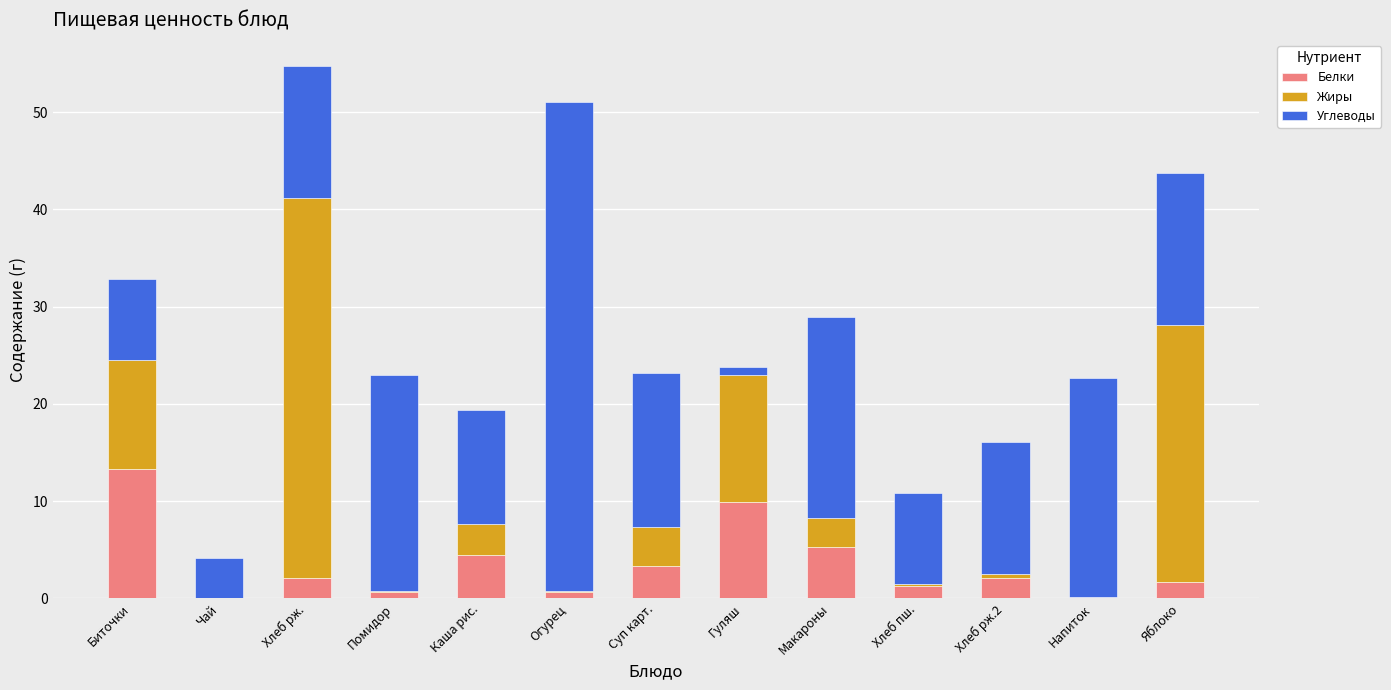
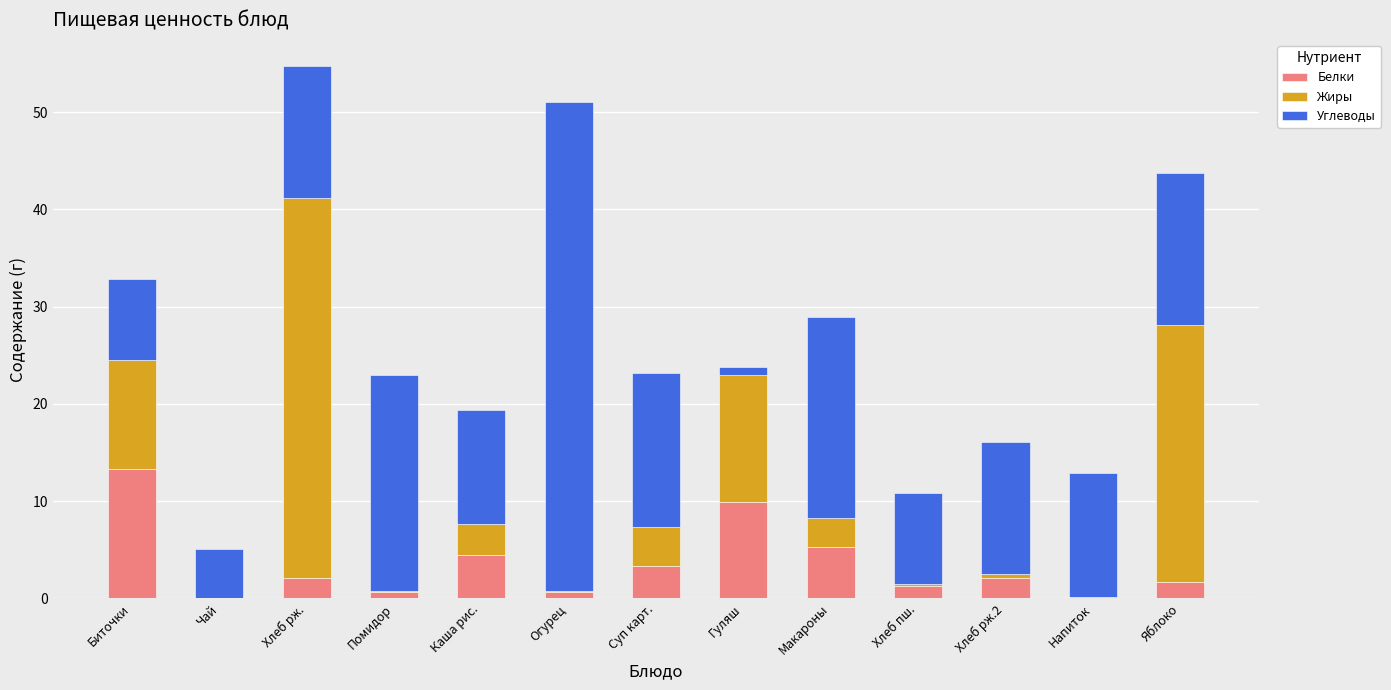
Углеводы, Чай: 4 -> 5
Углеводы, Напиток: 23 -> 13
